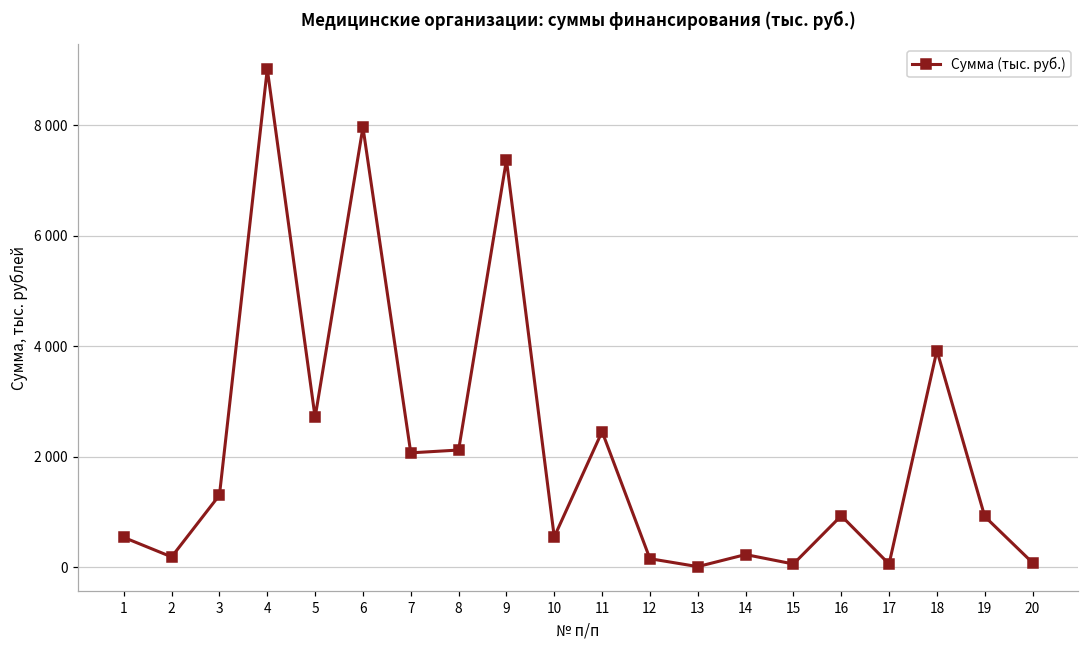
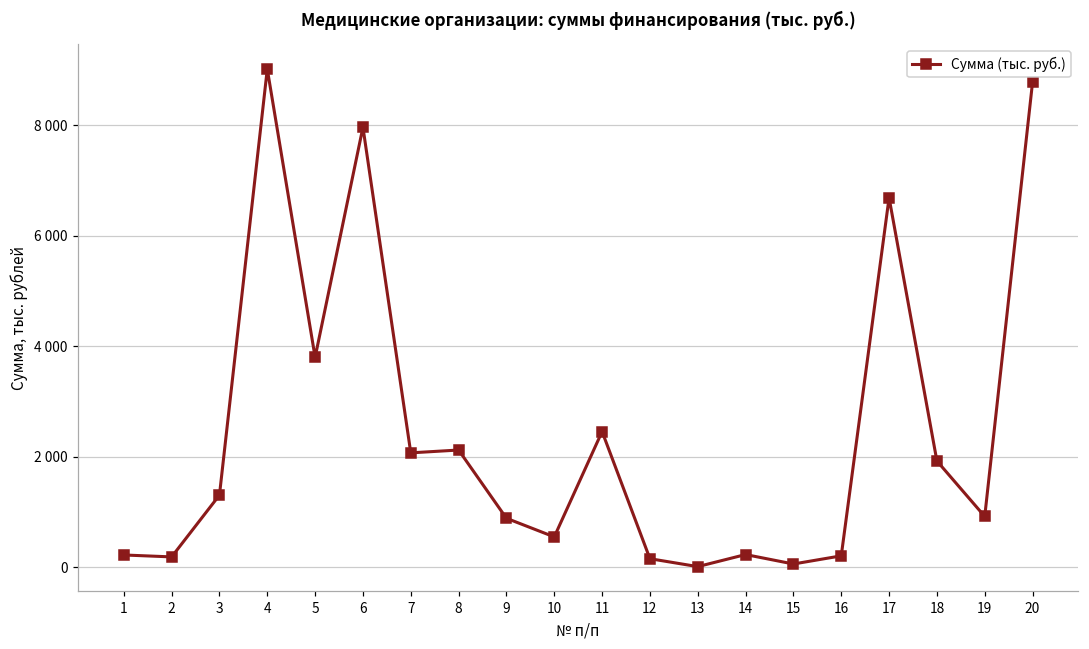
1: 500 -> 200
5: 2700 -> 3800
9: 7400 -> 900
16: 900 -> 200
17: 100 -> 6700
18: 3900 -> 1900
20: 100 -> 8800
